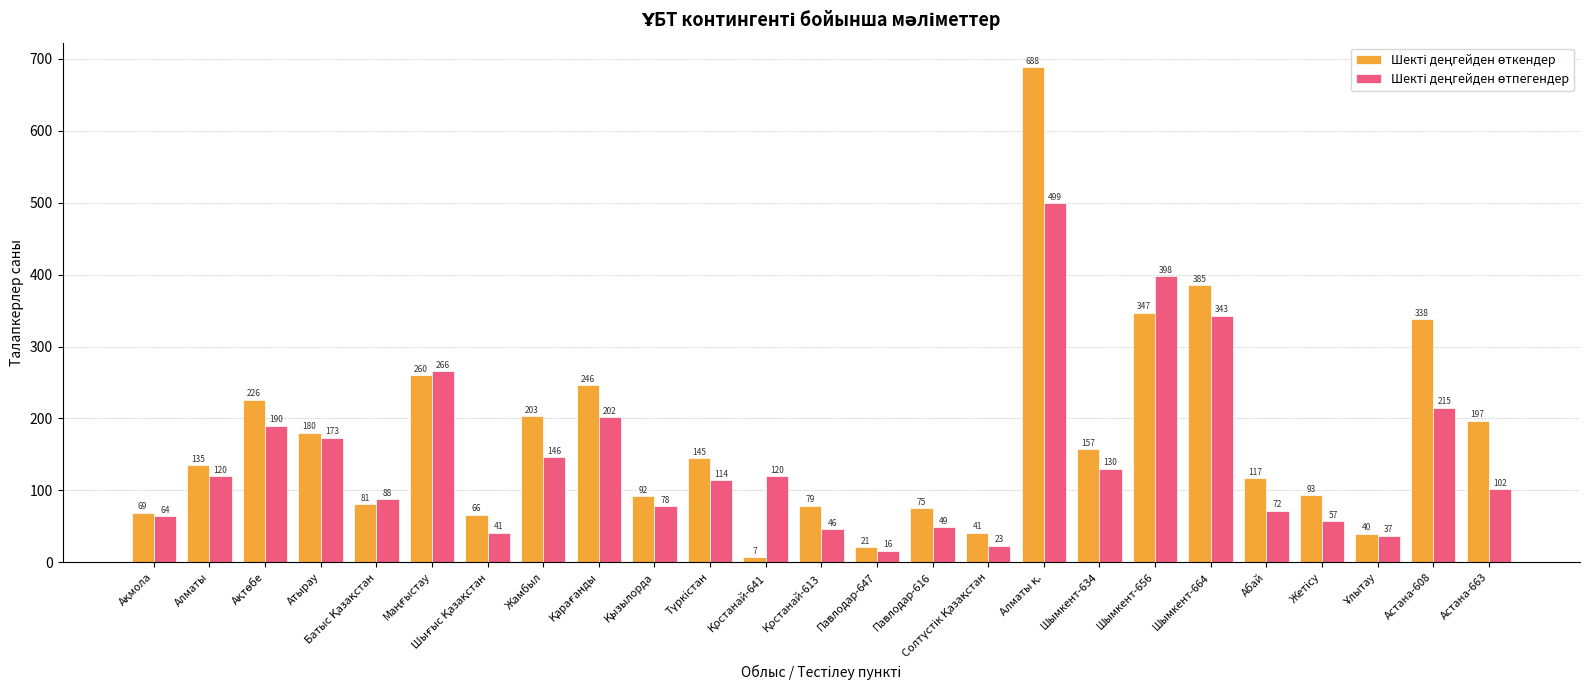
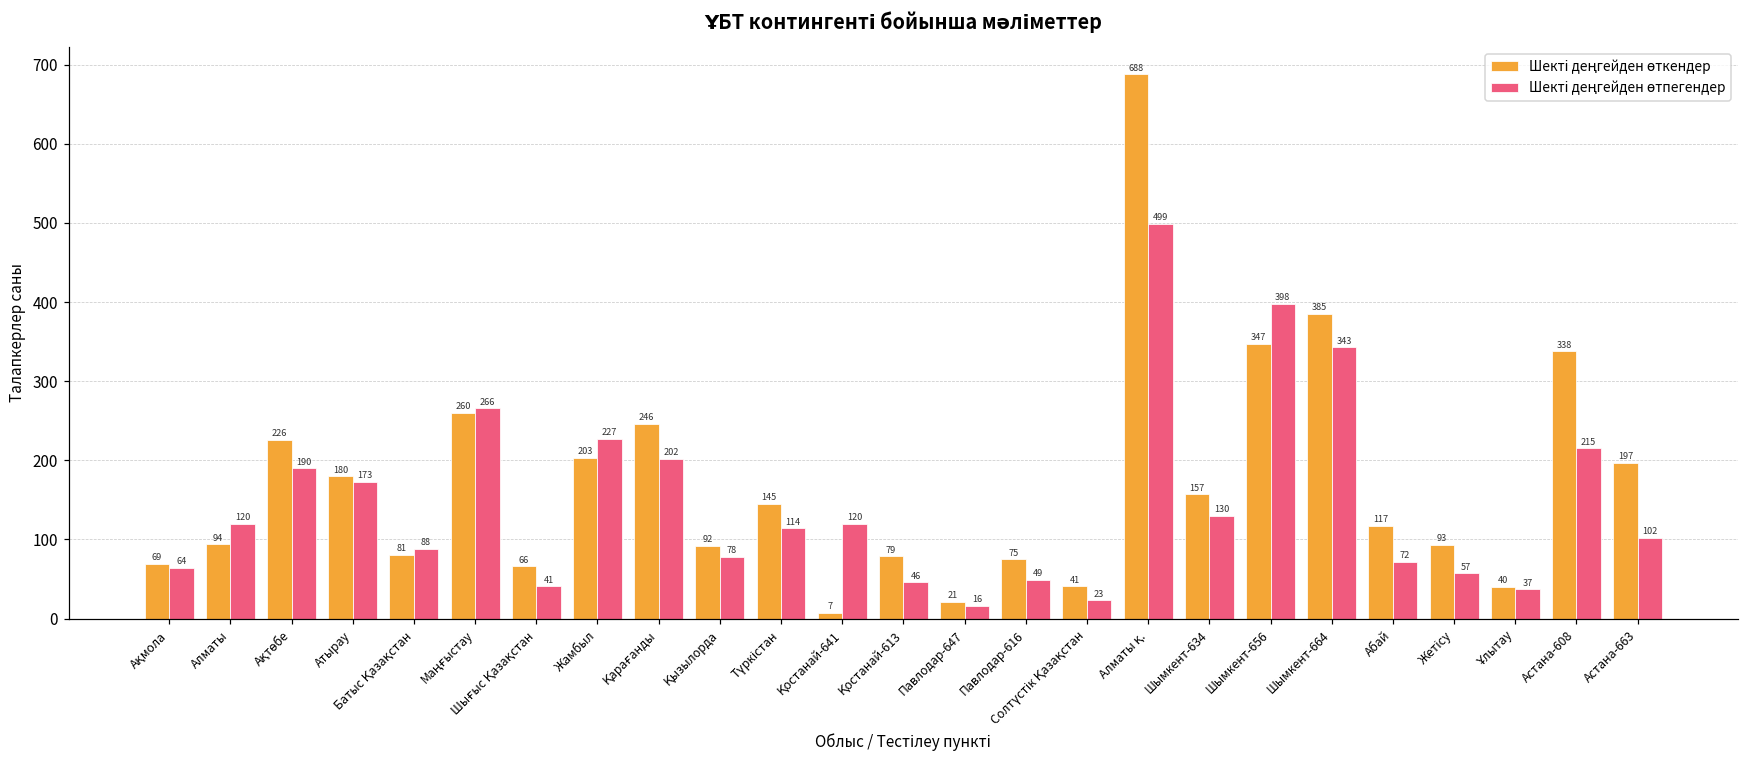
Шекті деңгейден өткендер, Алматы: 135 -> 94
Шекті деңгейден өтпегендер, Жамбыл: 146 -> 227
